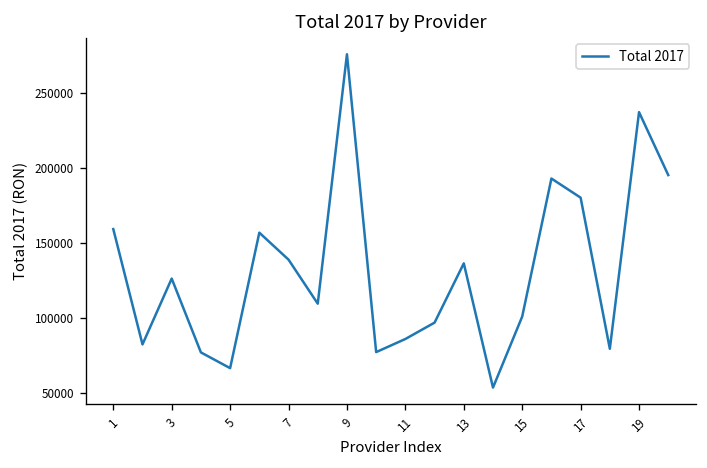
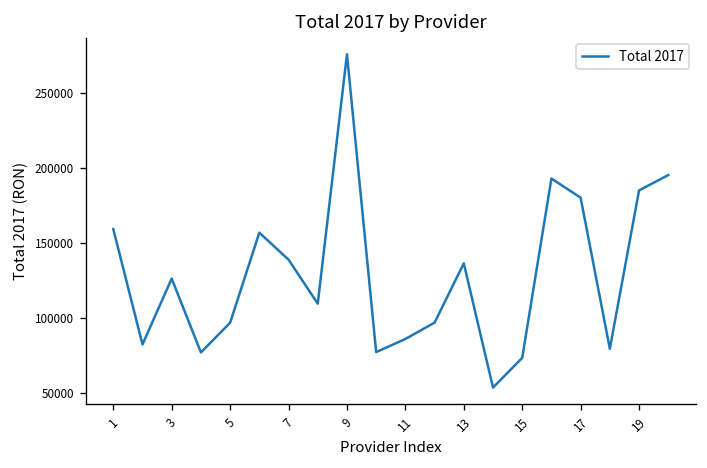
5: 67000 -> 97000
15: 101000 -> 74000
19: 237000 -> 185000
